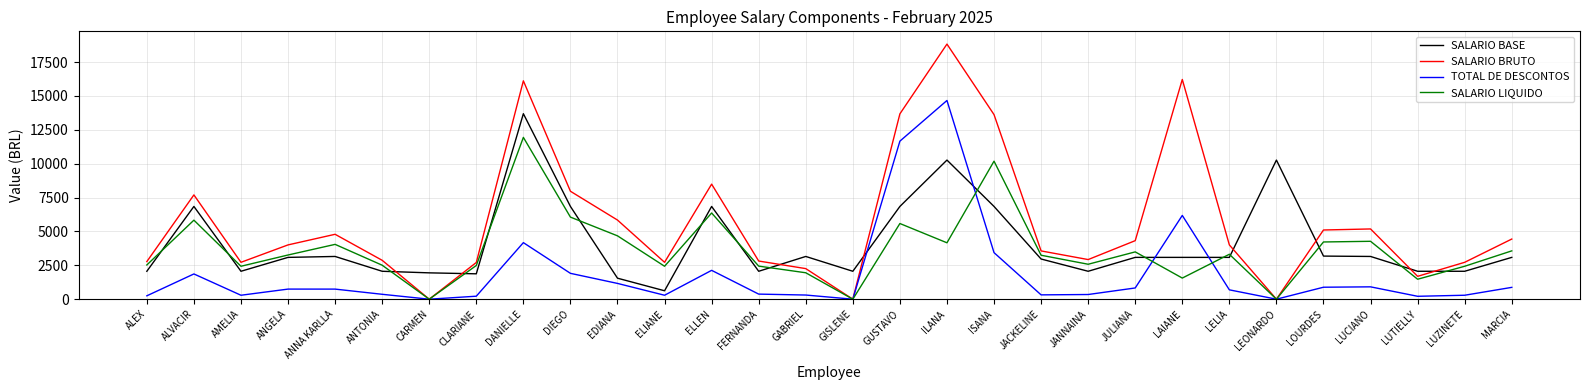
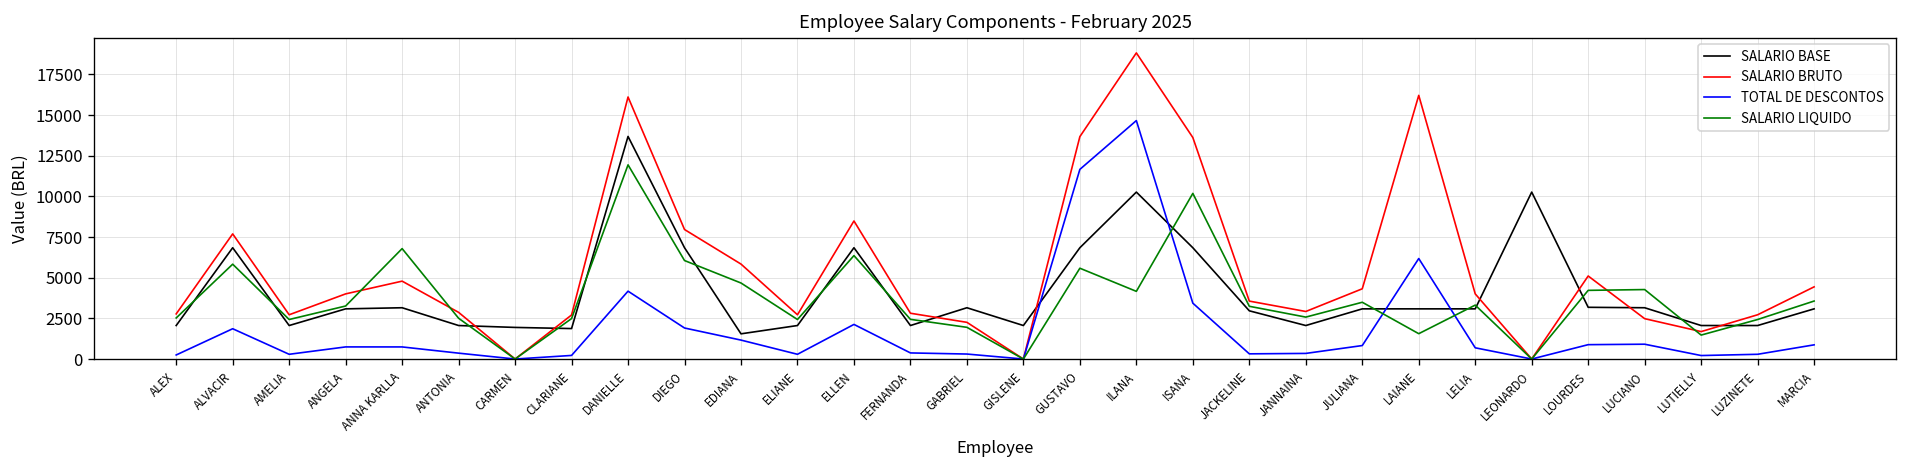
SALARIO LIQUIDO, ANNA KARLLA: 4000 -> 6800
SALARIO BASE, ELIANE: 600 -> 2100
SALARIO BRUTO, LUCIANO: 5200 -> 2500
